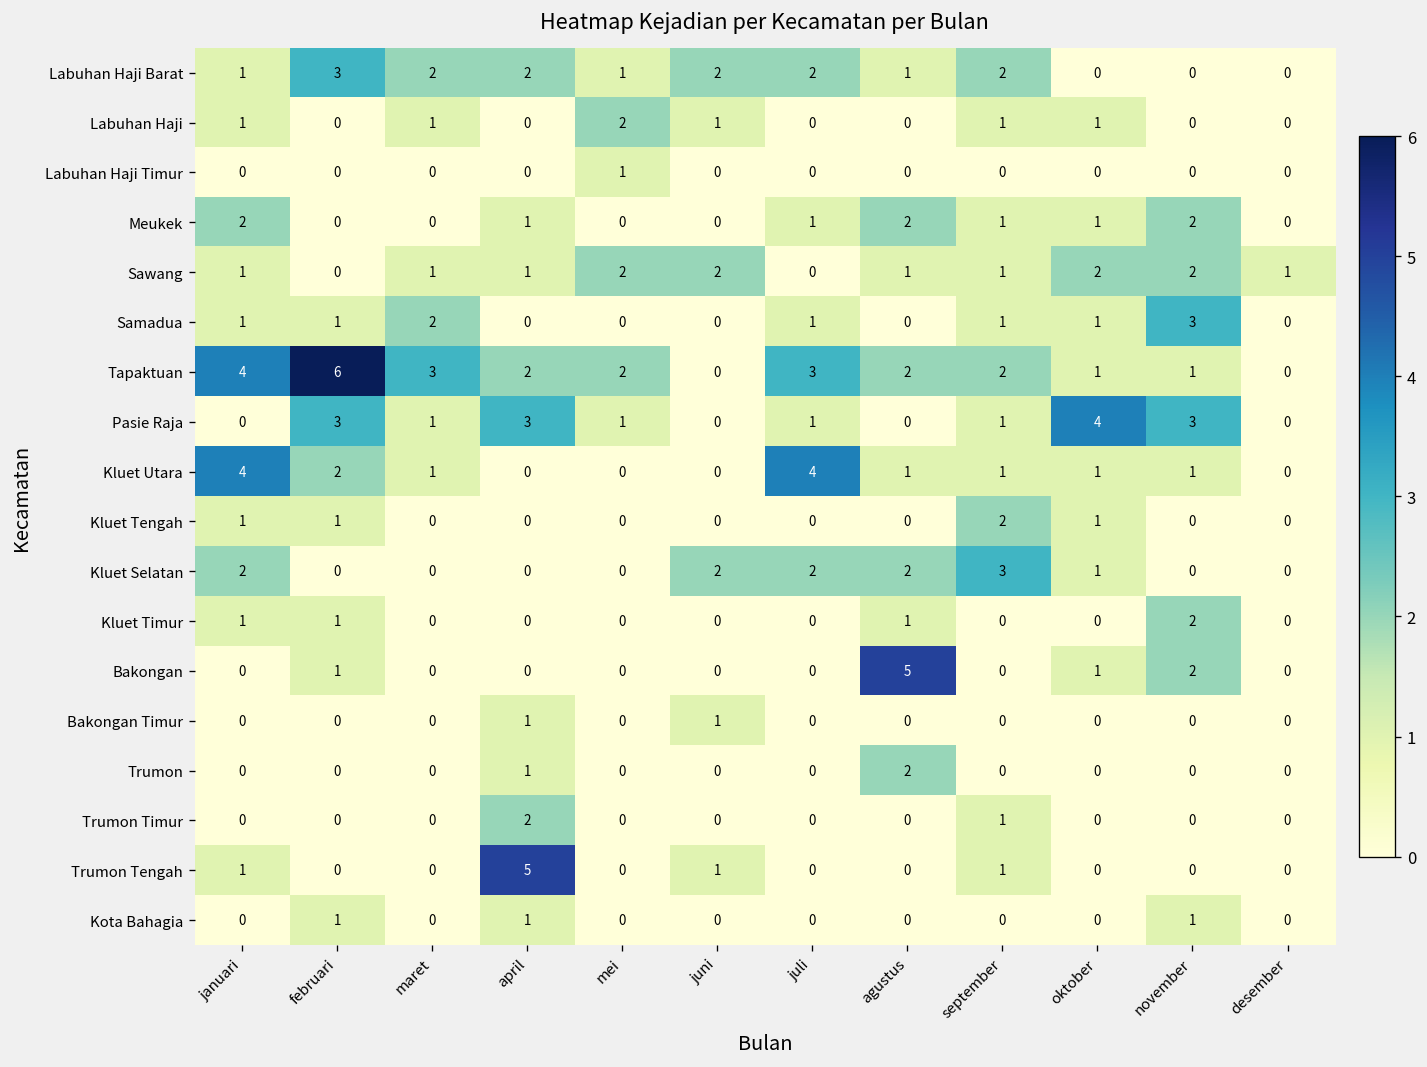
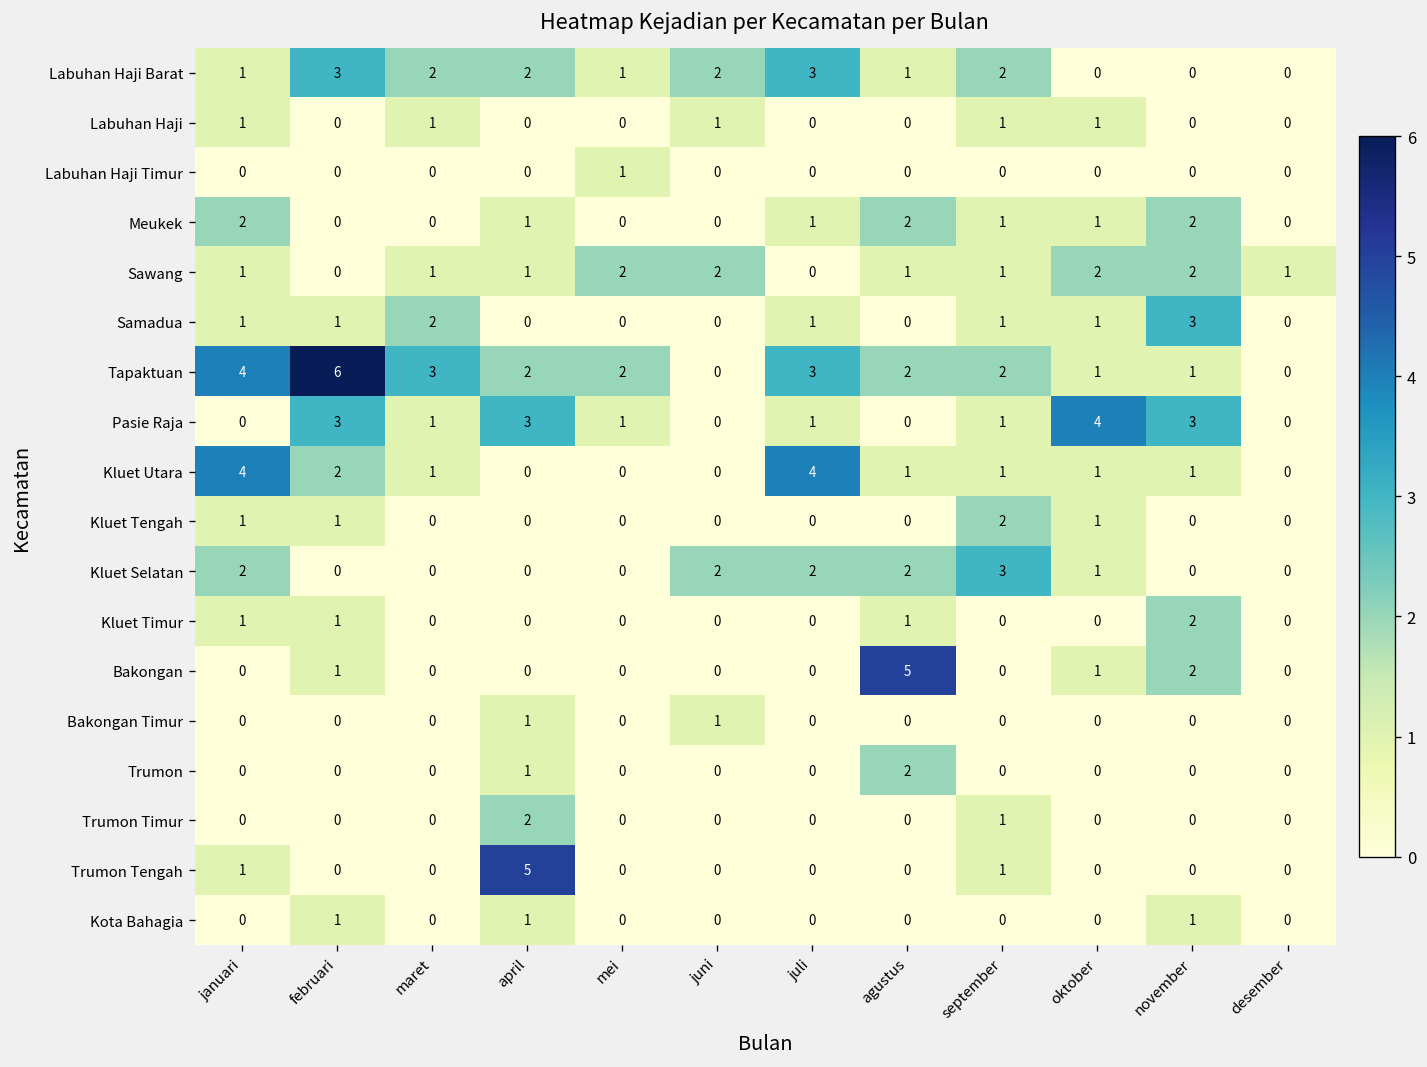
Labuhan Haji Barat, juli: 2 -> 3
Labuhan Haji, mei: 2 -> 0
Trumon Tengah, juni: 1 -> 0
